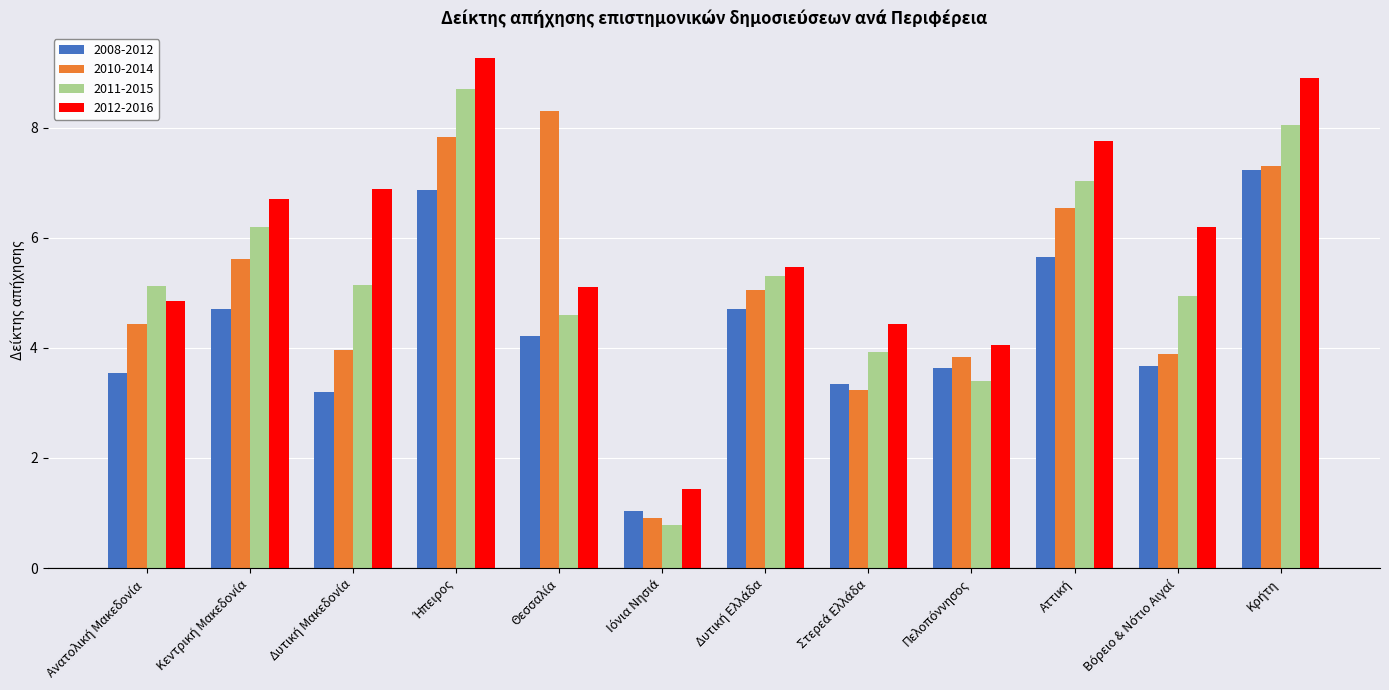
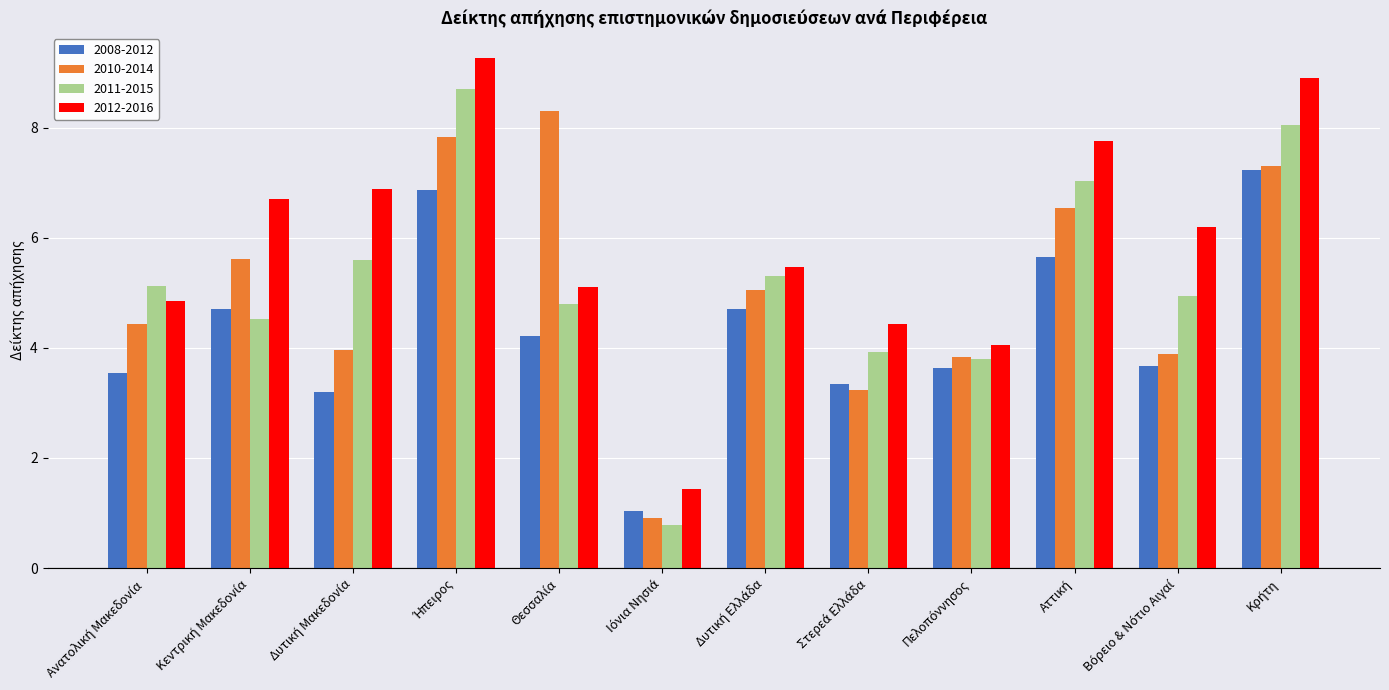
2011-2015, Κεντρική Μακεδονία: 6.2 -> 4.5
2011-2015, Δυτική Μακεδονία: 5.1 -> 5.6
2011-2015, Θεσσαλία: 4.6 -> 4.8
2011-2015, Πελοπόννησος: 3.4 -> 3.8
